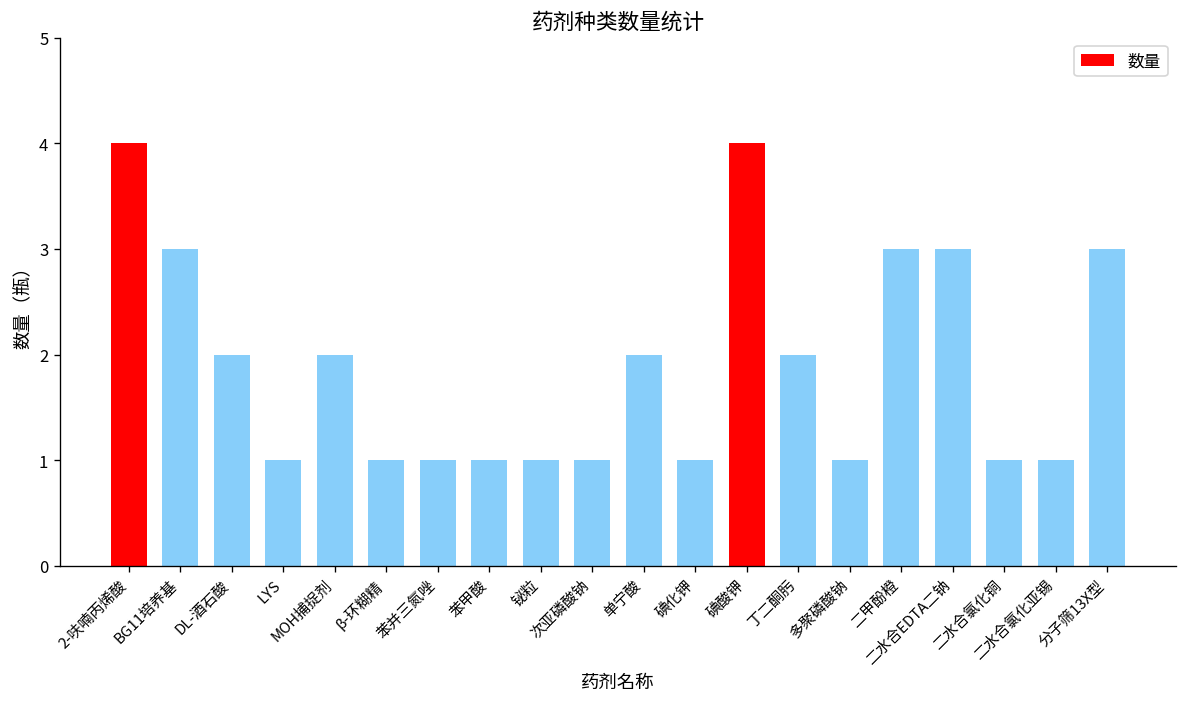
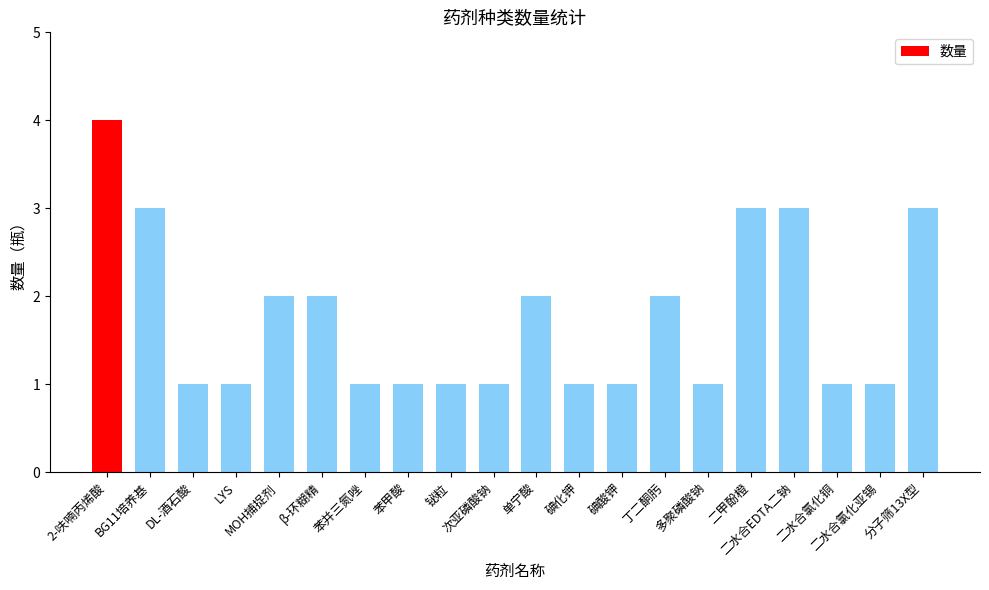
DL-酒石酸: 2 -> 1
β-环糊精: 1 -> 2
碘酸钾: 4 -> 1
